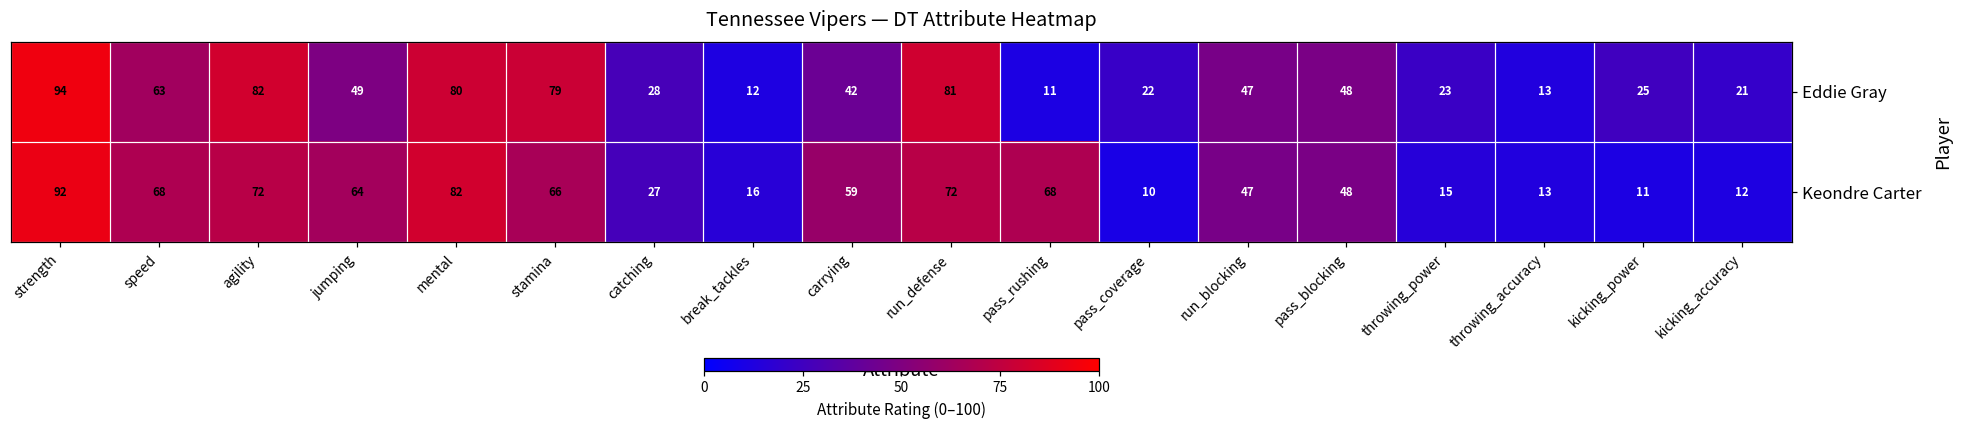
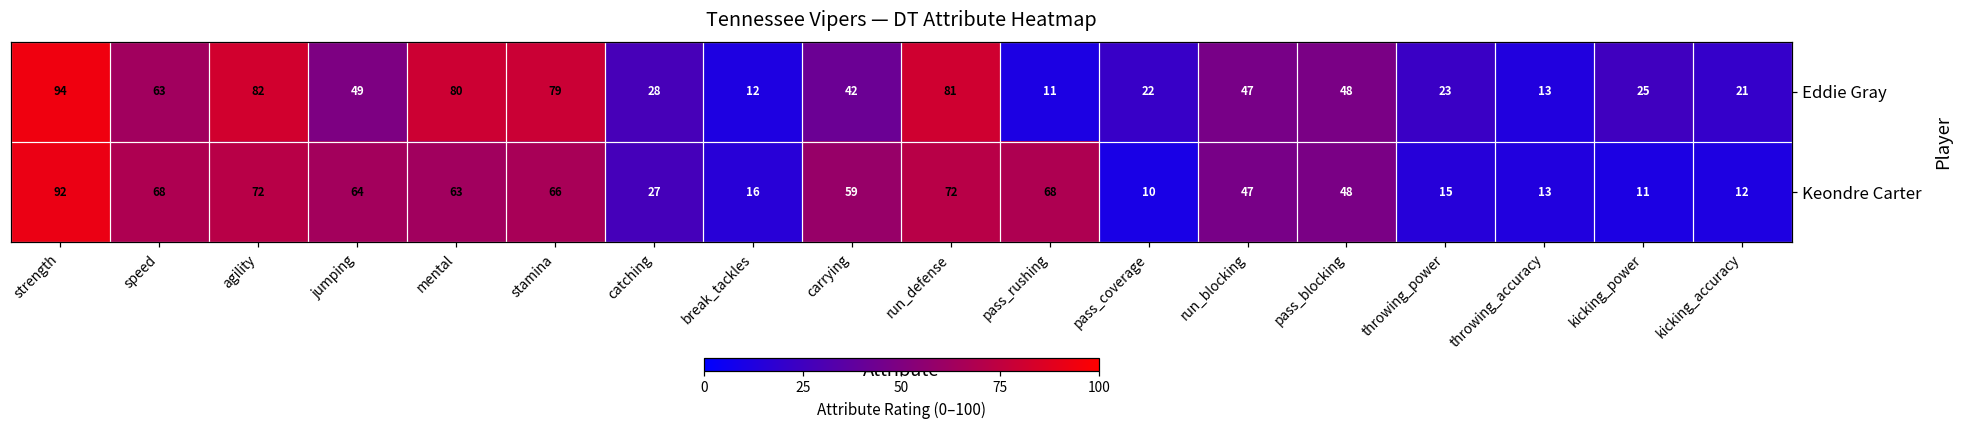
Keondre Carter, mental: 82 -> 63
